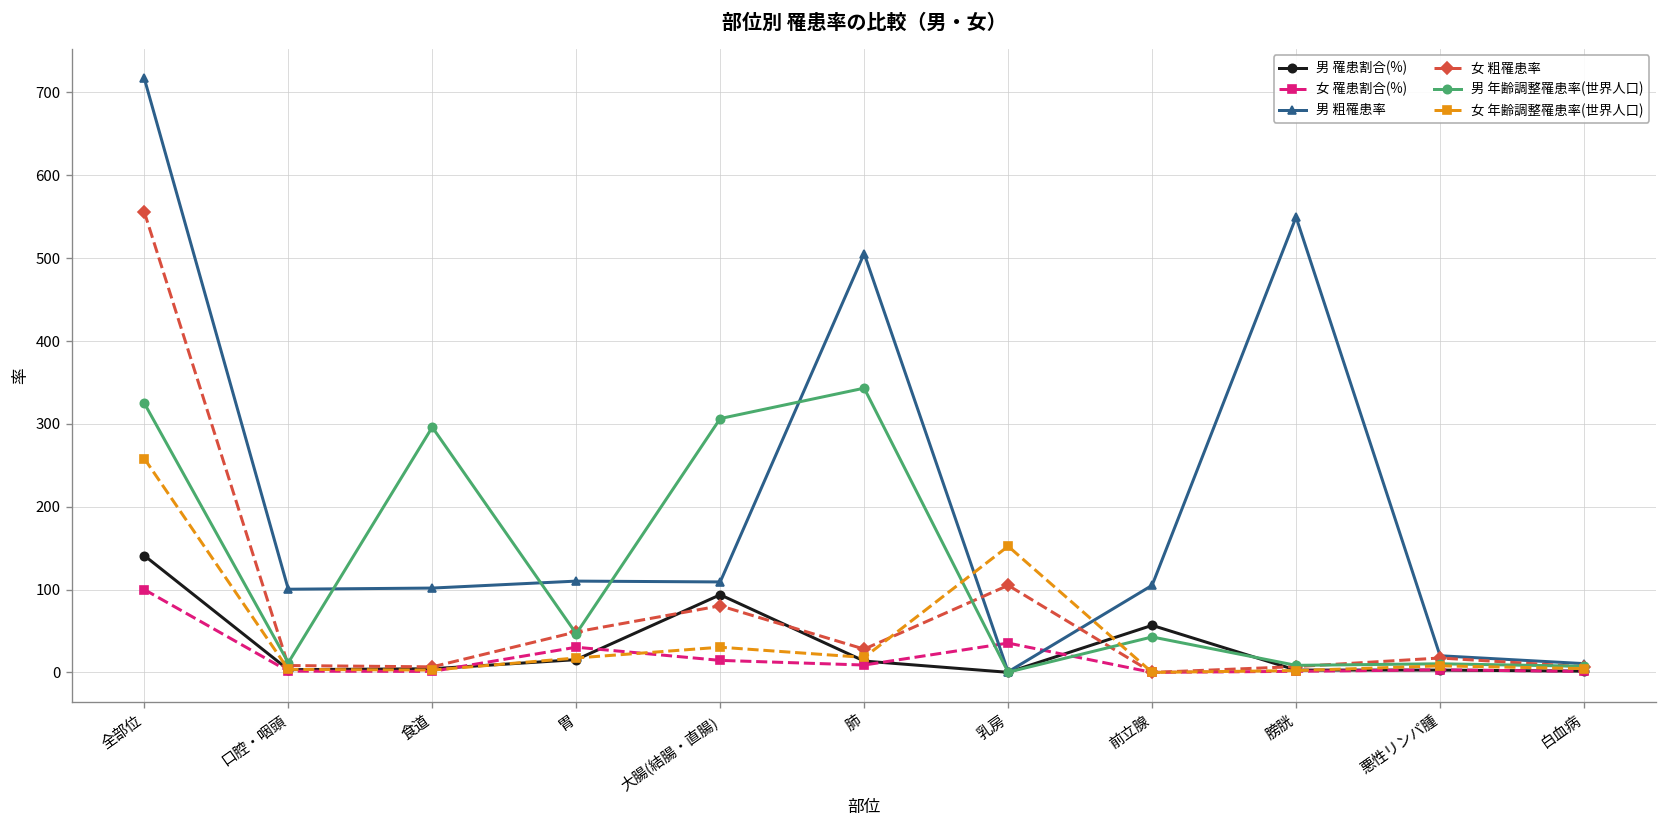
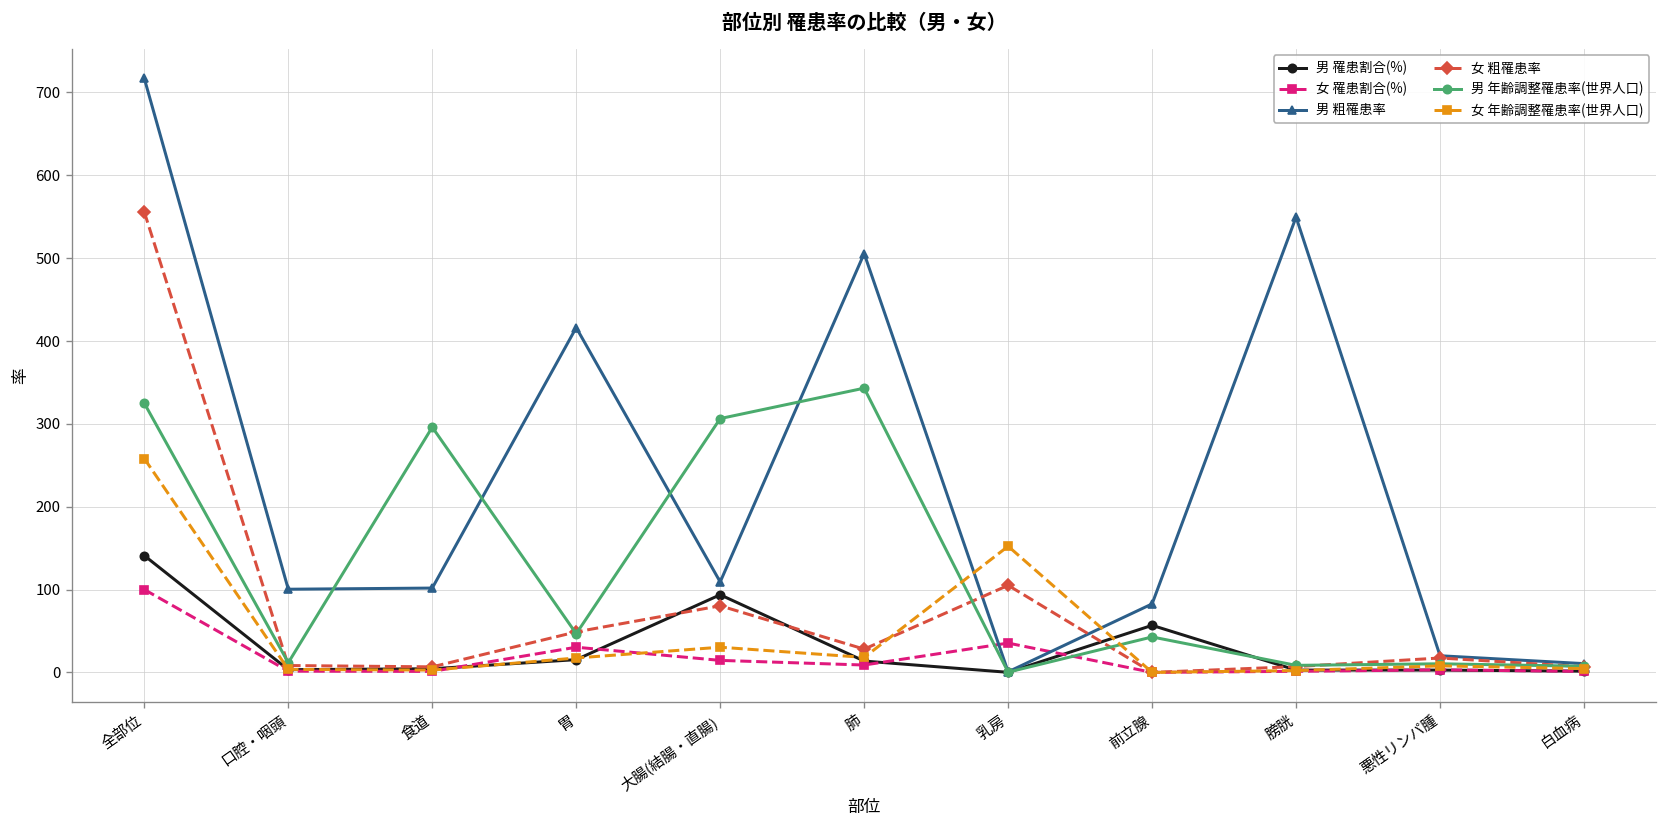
男 粗罹患率, 胃: 110 -> 420
男 粗罹患率, 前立腺: 110 -> 80
